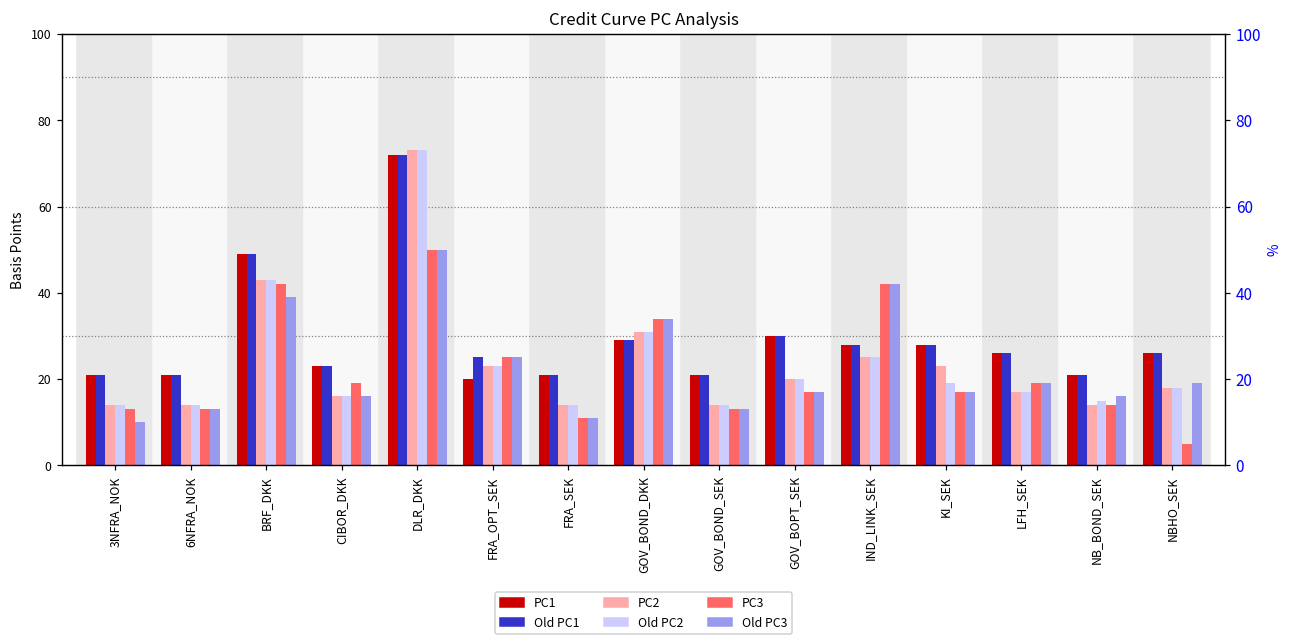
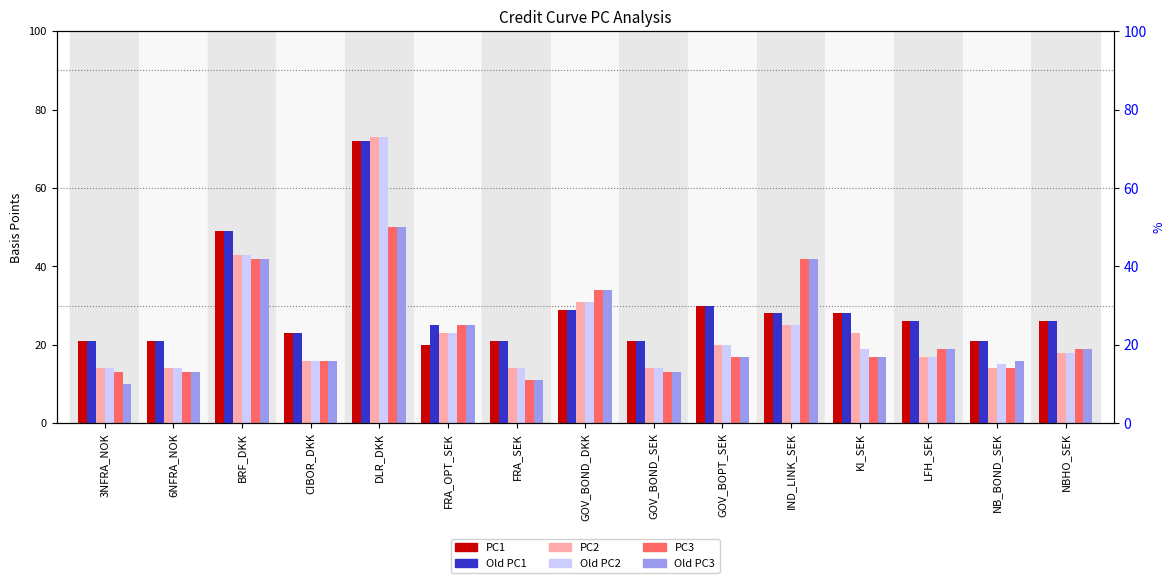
Old PC3, BRF_DKK: 39 -> 42
PC3, CIBOR_DKK: 19 -> 16
PC3, NBHO_SEK: 5 -> 19
